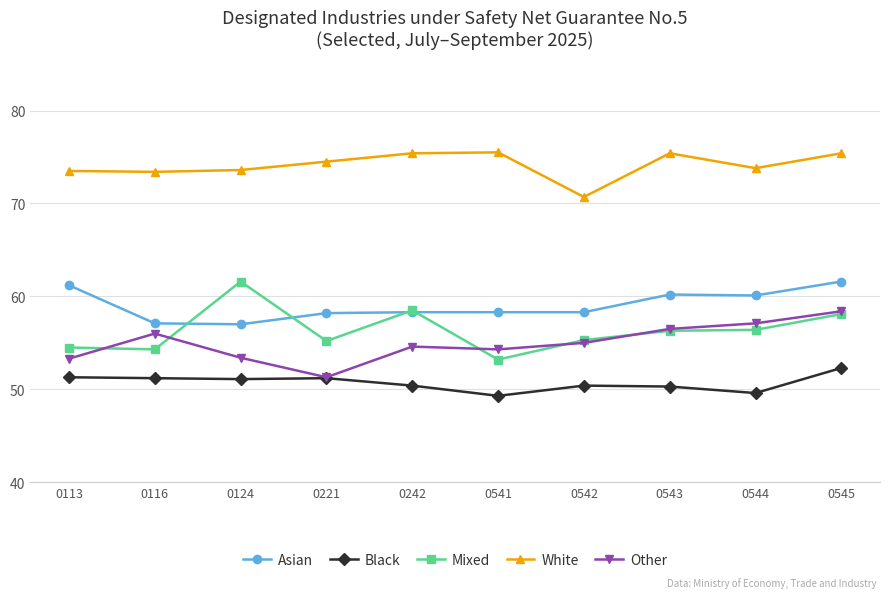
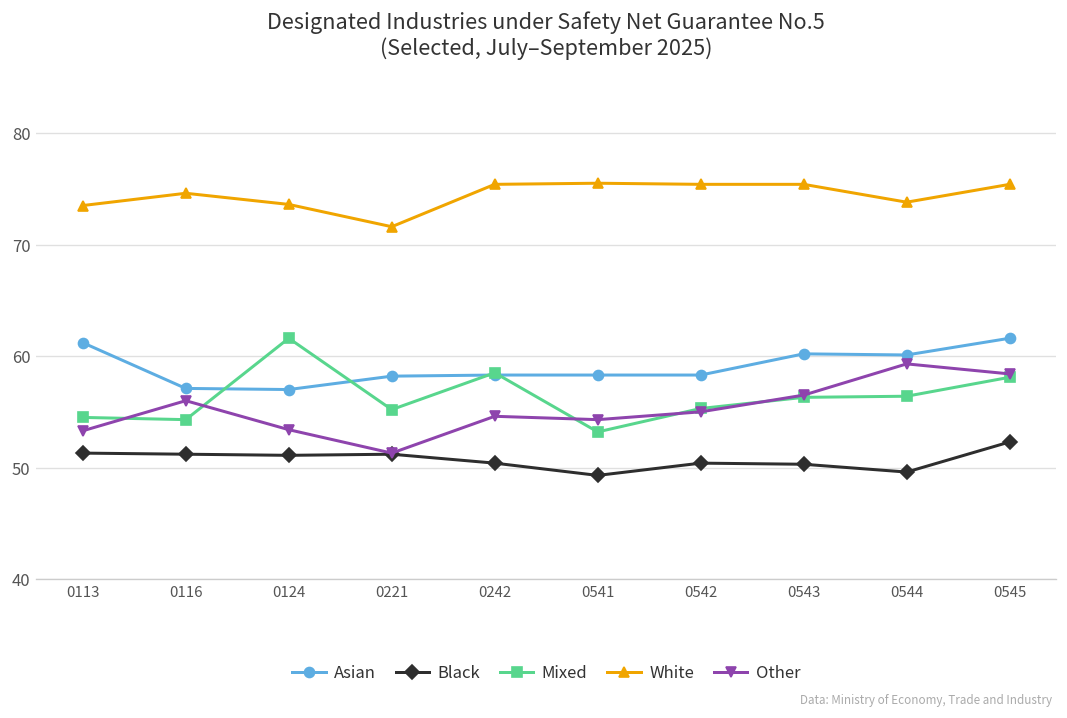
White, 0116: 73 -> 75
White, 0221: 75 -> 72
White, 0542: 71 -> 75
Other, 0544: 57 -> 59
